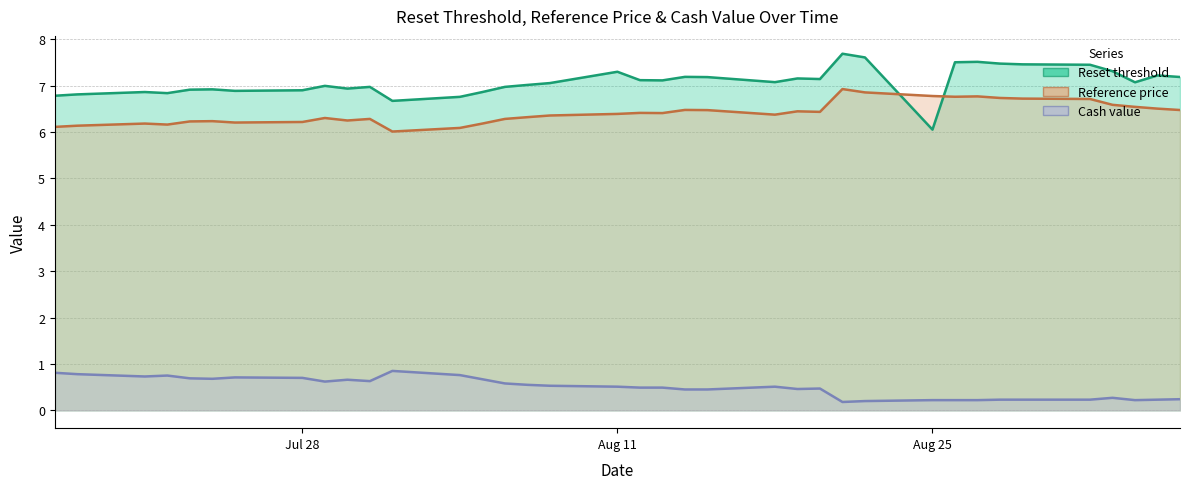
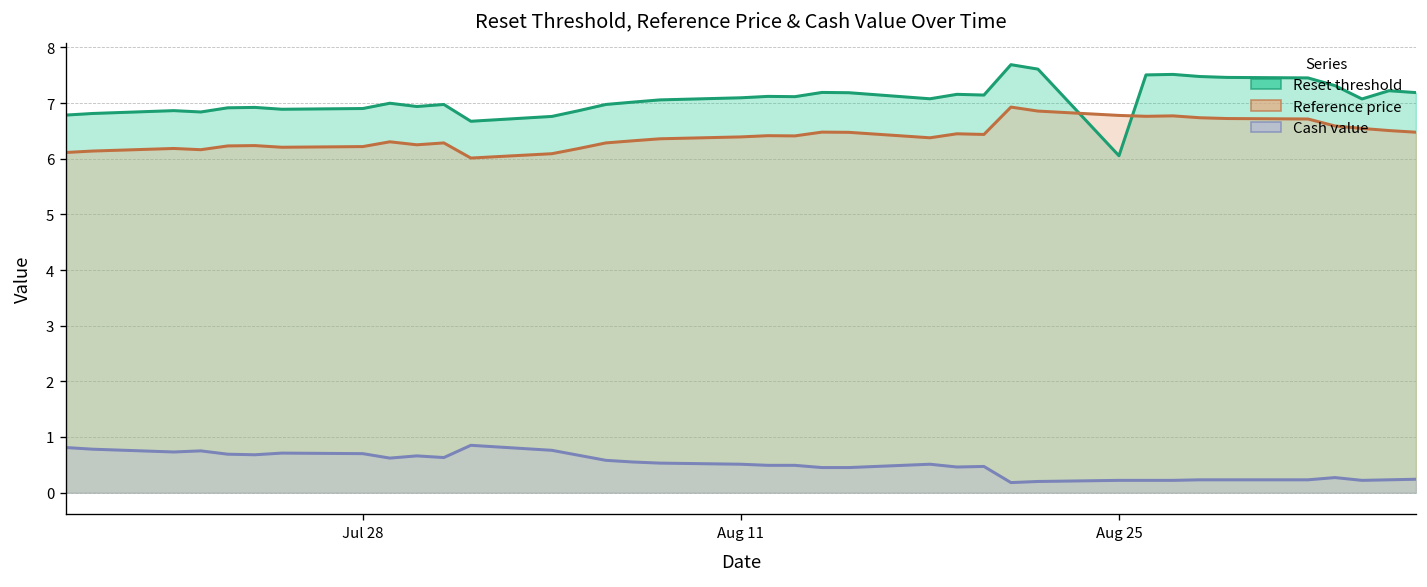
Reset threshold, Aug 11: 7.3 -> 7.1
